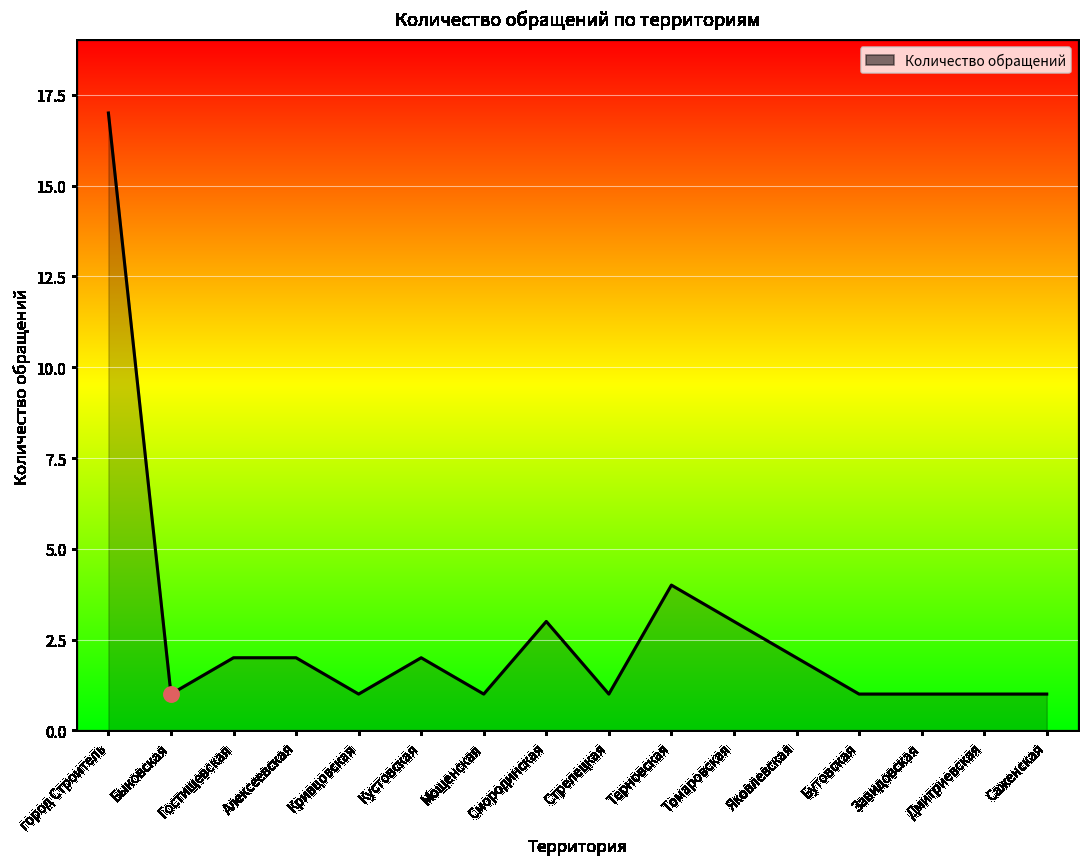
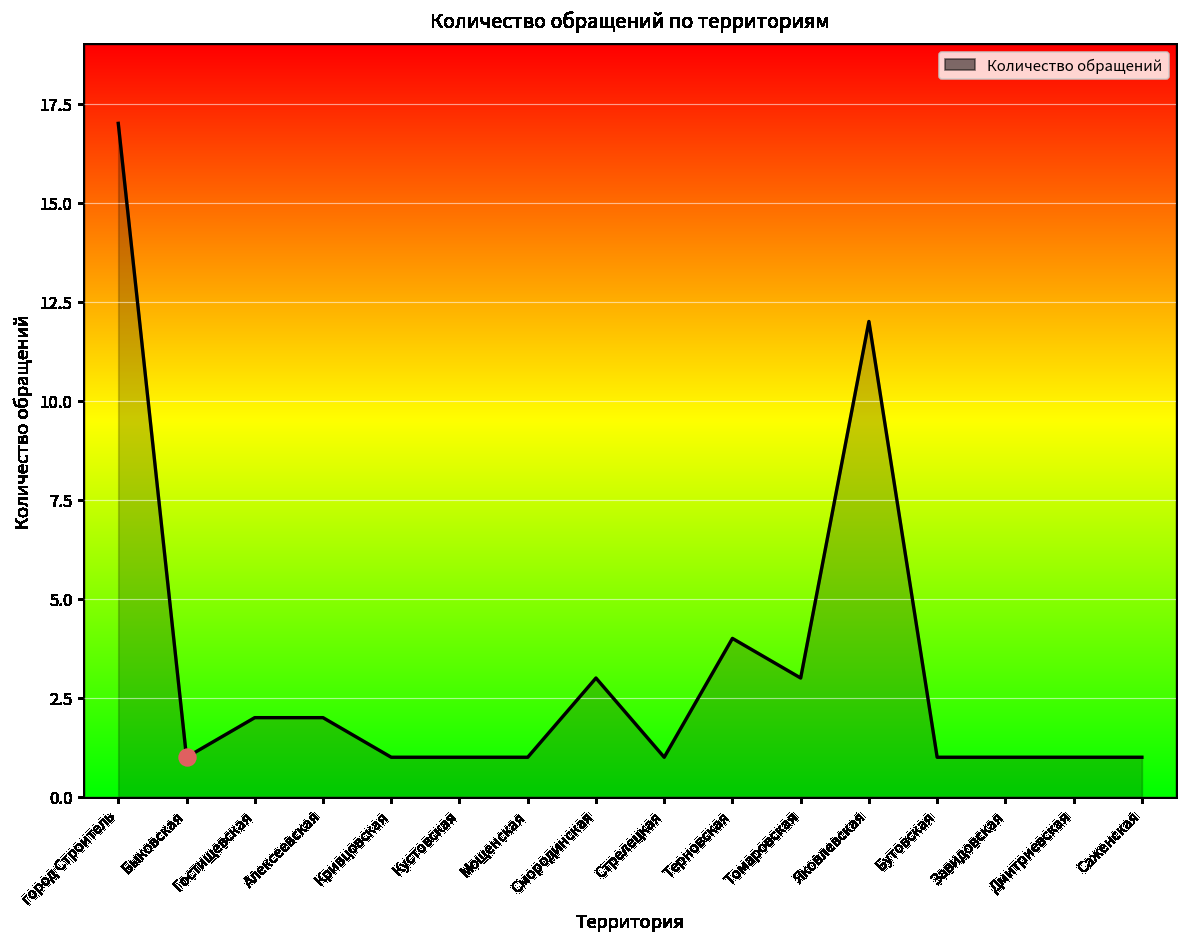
Количество обращений, Кустовская: 2 -> 1
Количество обращений, Яковлевская: 2 -> 12
